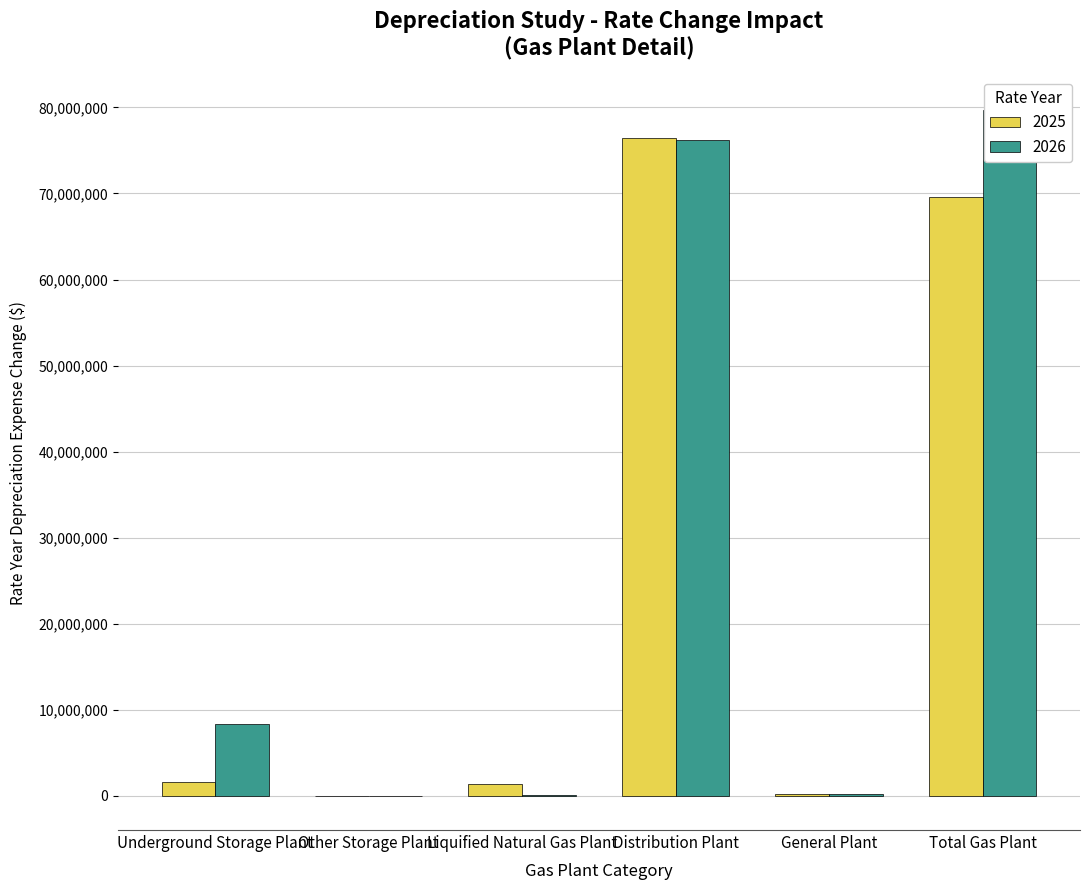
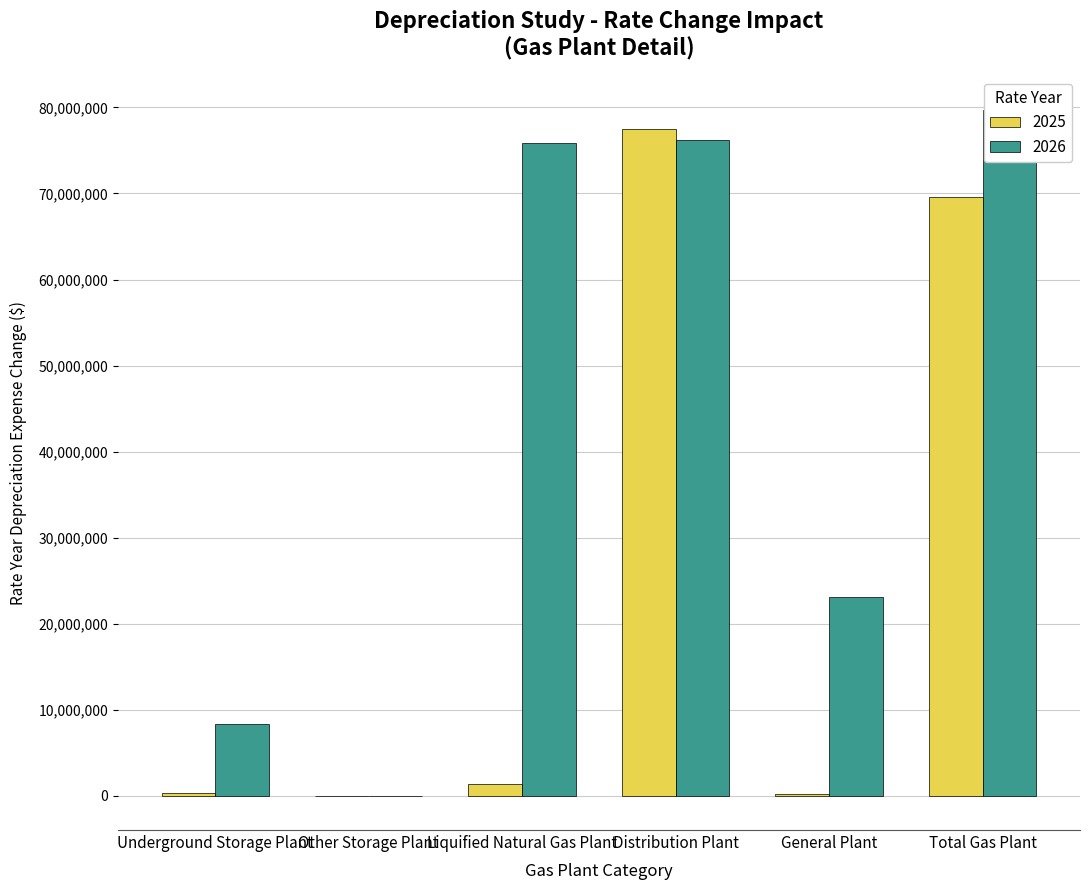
2025, Underground Storage Plant: 2,000,000 -> 0
2026, Liquified Natural Gas Plant: 0 -> 76,000,000
2025, Distribution Plant: 76,000,000 -> 77,000,000
2026, General Plant: 0 -> 23,000,000
